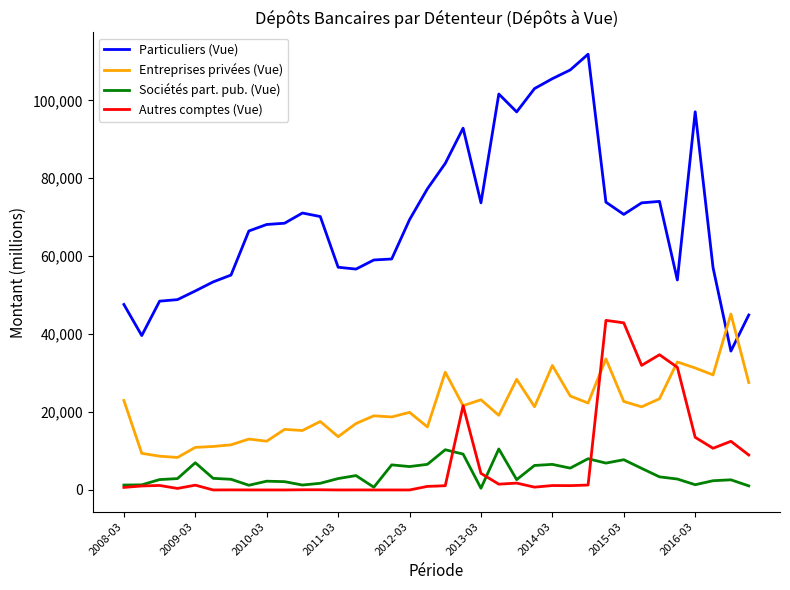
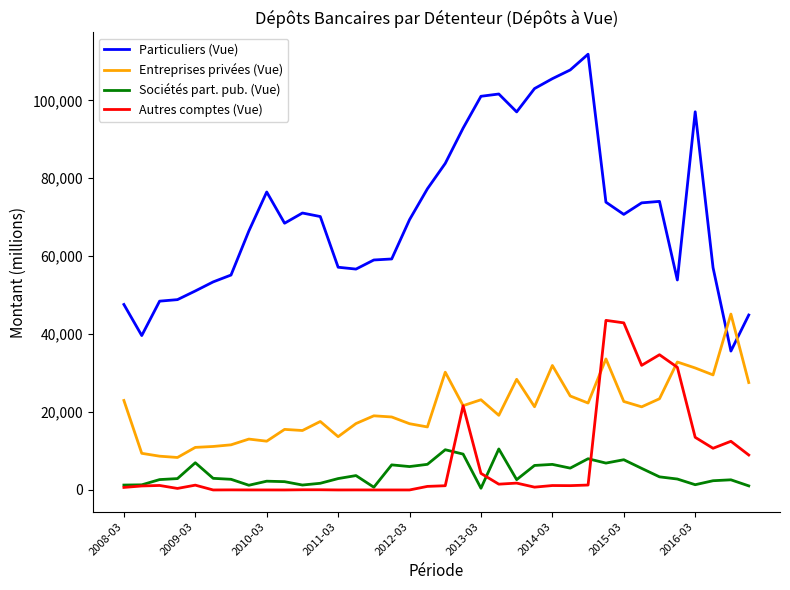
Particuliers (Vue), 2010-03: 68,000 -> 76,000
Entreprises privées (Vue), 2012-03: 20,000 -> 17,000
Particuliers (Vue), 2013-03: 74,000 -> 101,000
